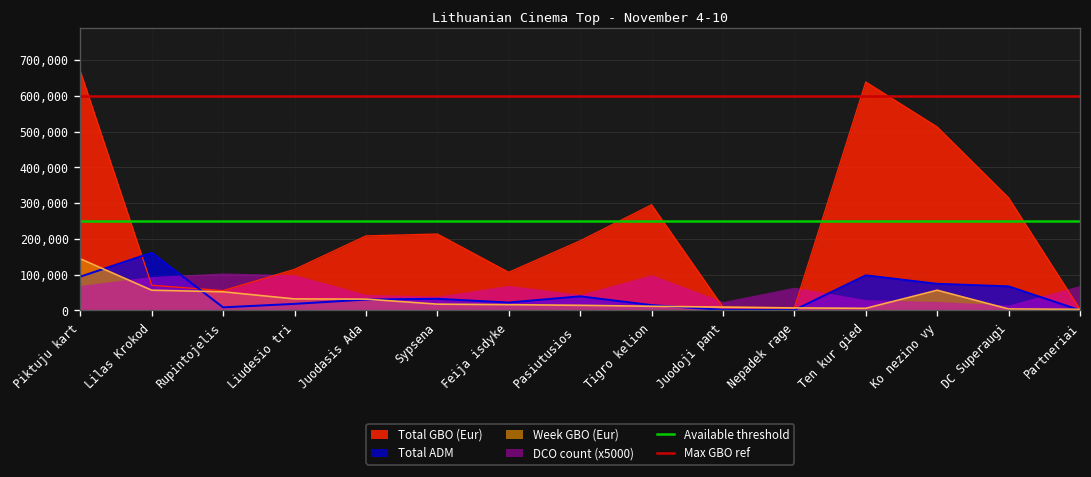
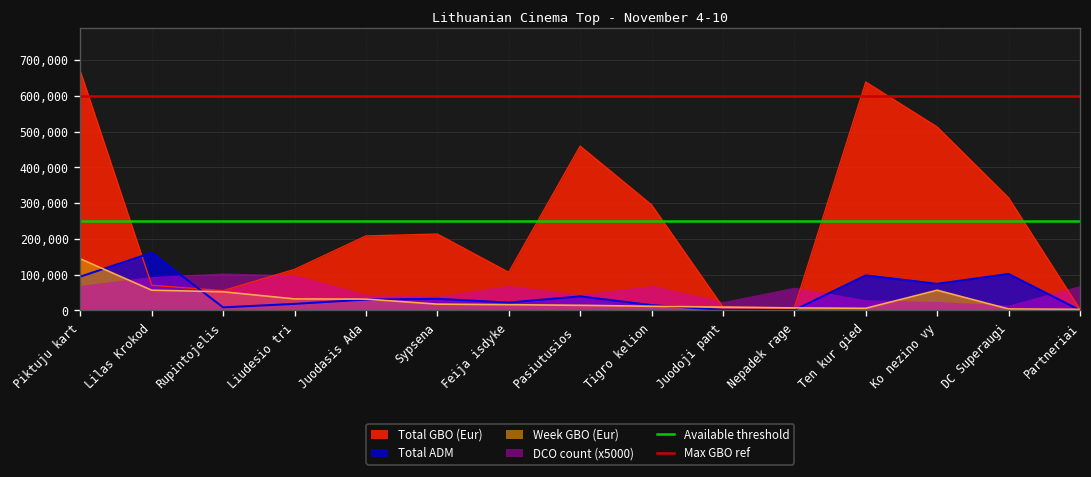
Total GBO (Eur), Pasiutusios: 190,000 -> 460,000
DCO count (x5000), Tigro kelion: 100,000 -> 70,000
Total ADM, DC Superaugi: 70,000 -> 100,000
